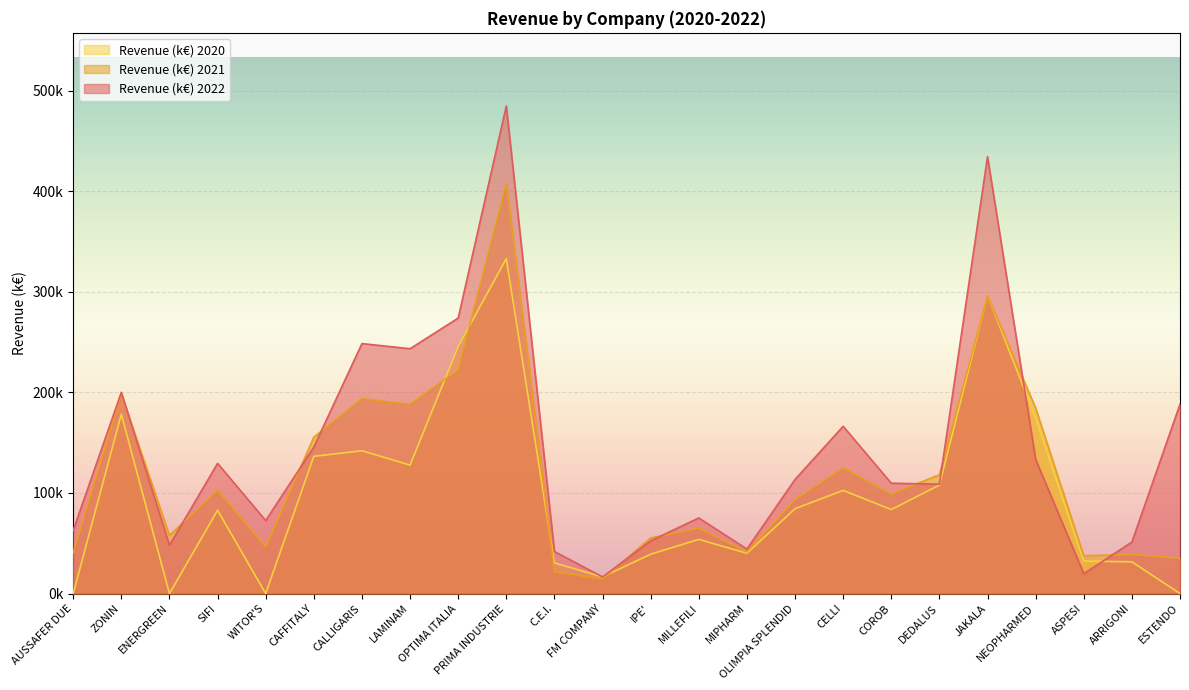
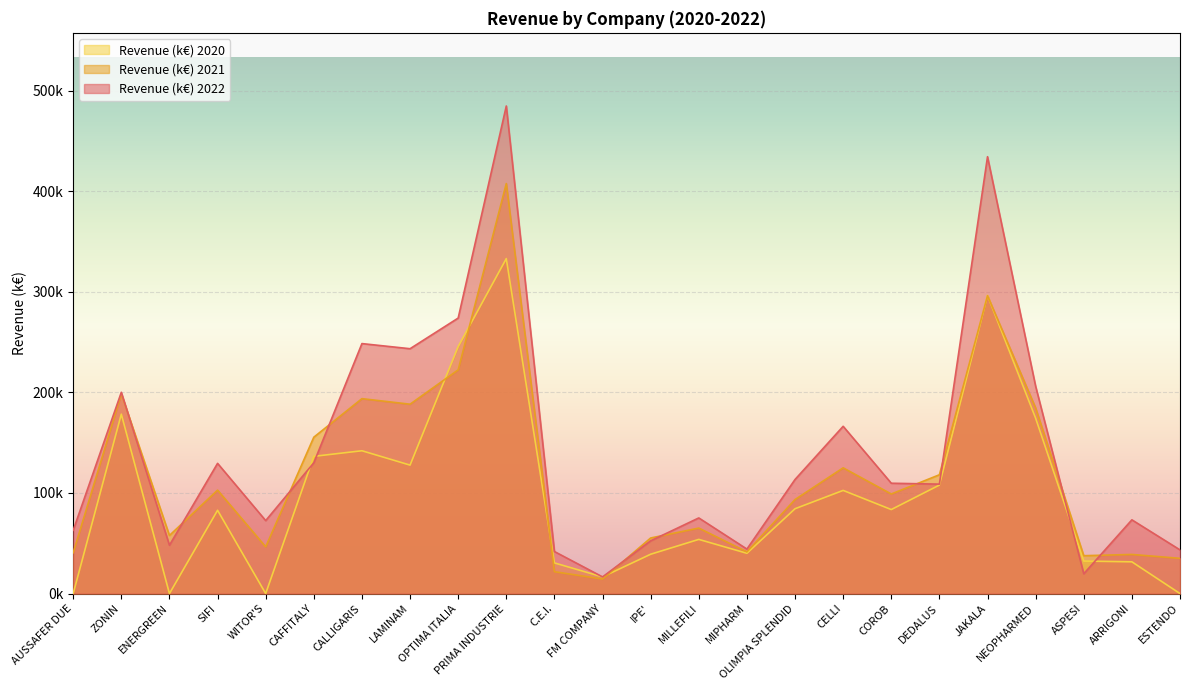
Revenue (k€) 2022, CAFFITALY: 146000 -> 130000
Revenue (k€) 2022, NEOPHARMED: 133000 -> 206000
Revenue (k€) 2022, ARRIGONI: 51000 -> 73000
Revenue (k€) 2022, ESTENDO: 188000 -> 43000
